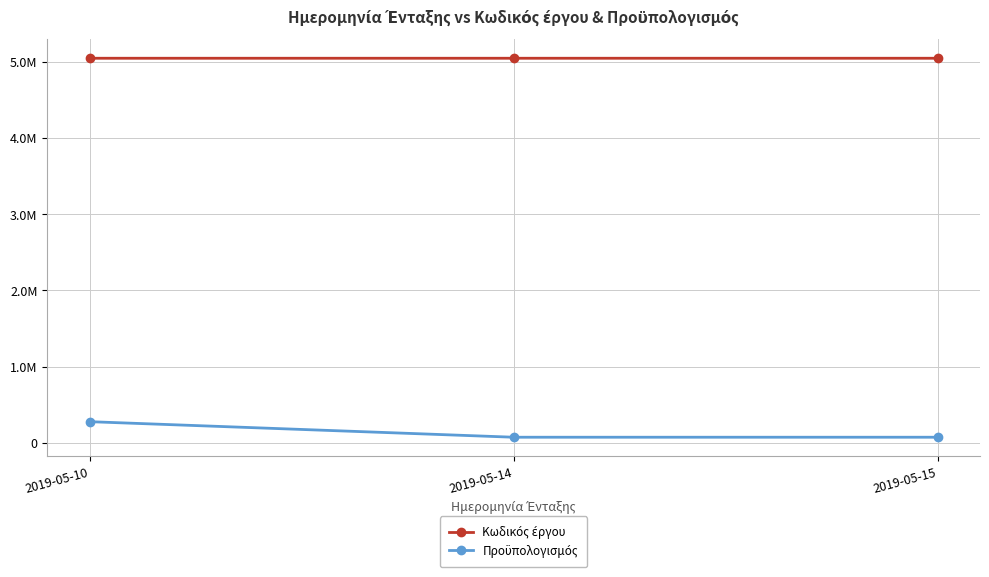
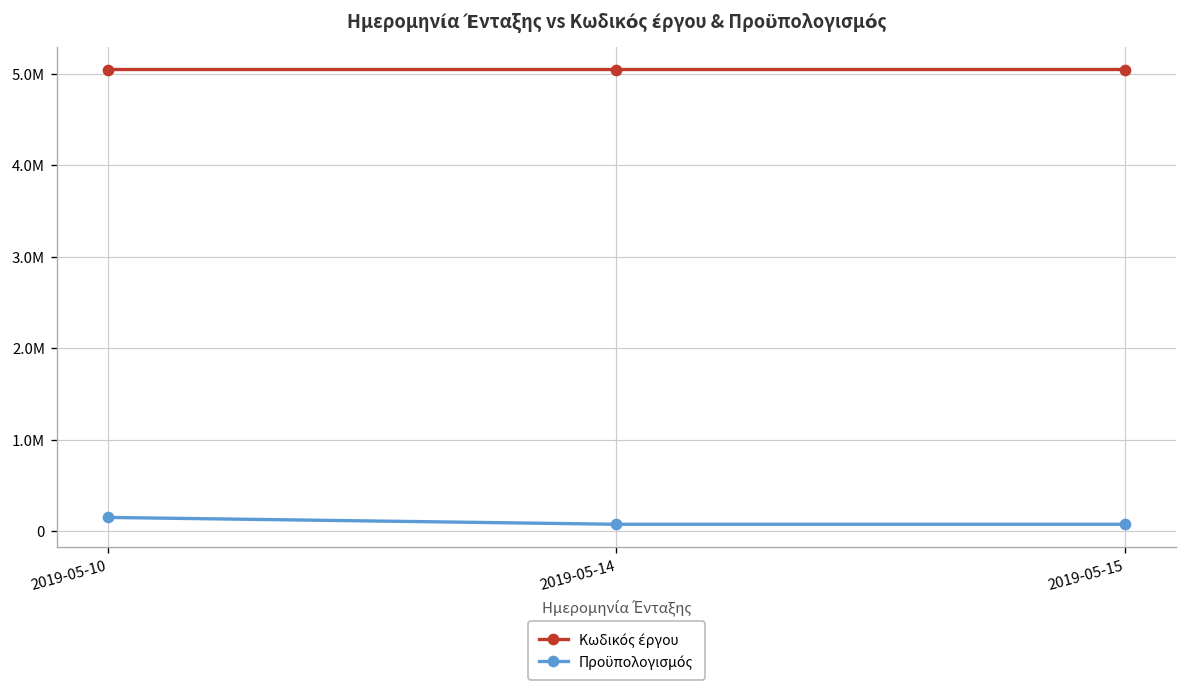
Προϋπολογισμός, 2019-05-10: 300000 -> 200000
